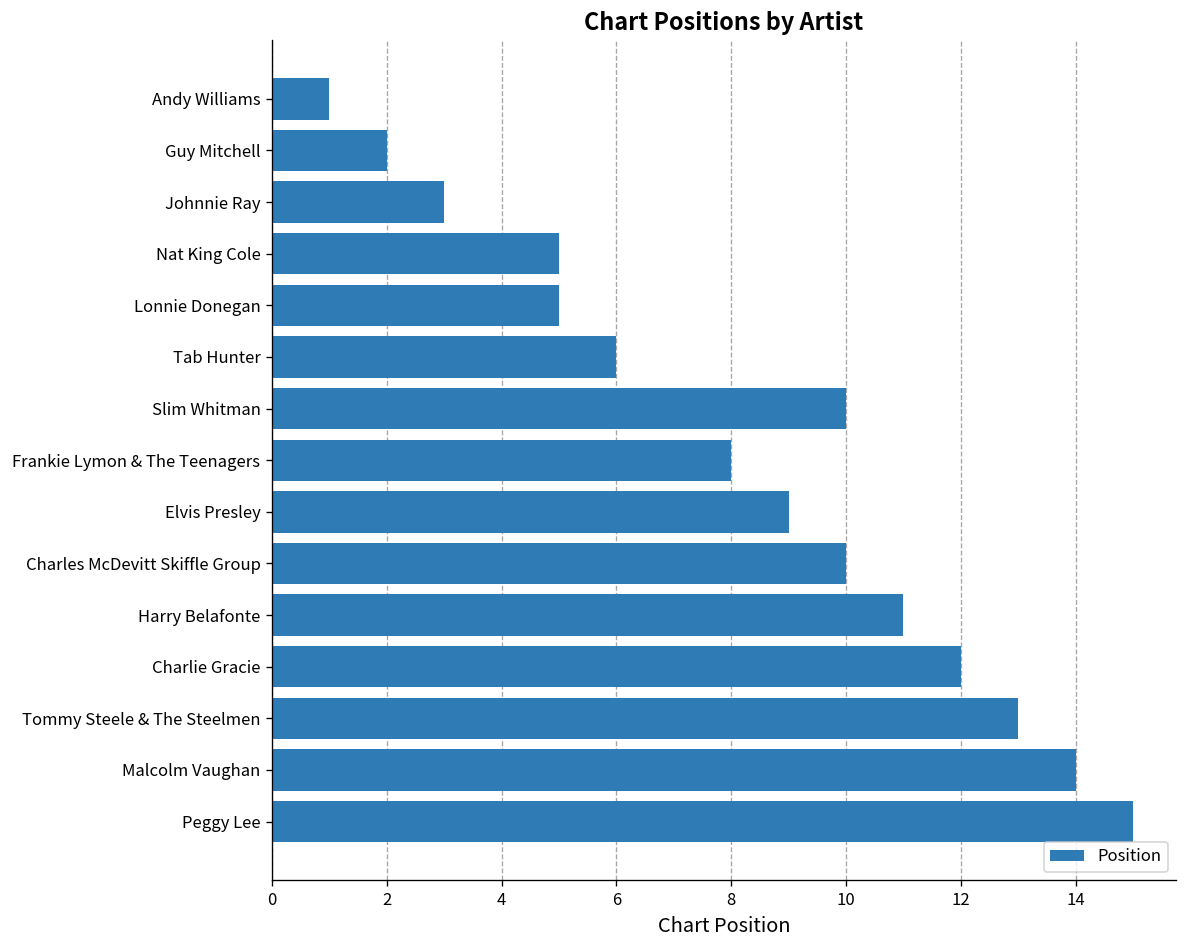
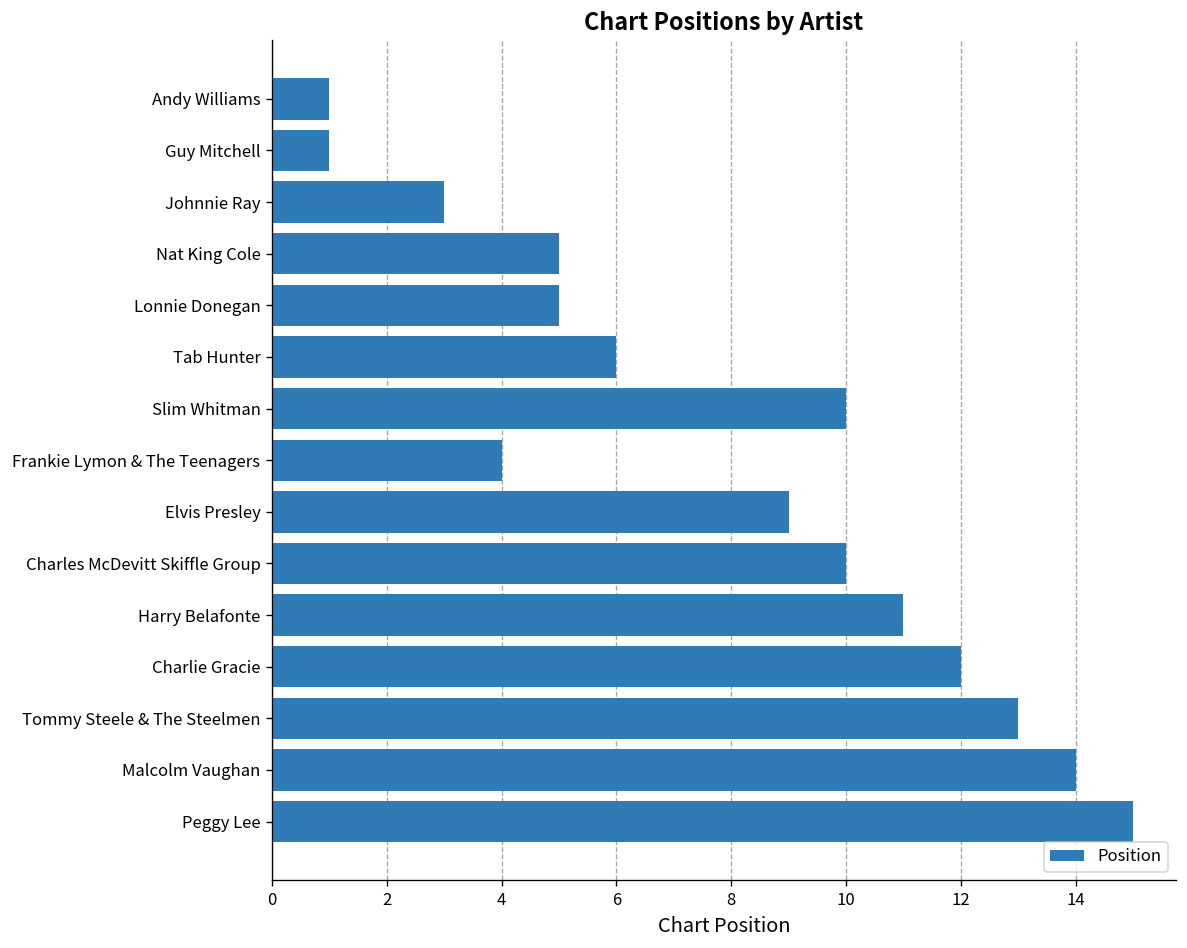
Guy Mitchell: 2 -> 1
Frankie Lymon & The Teenagers: 8 -> 4
